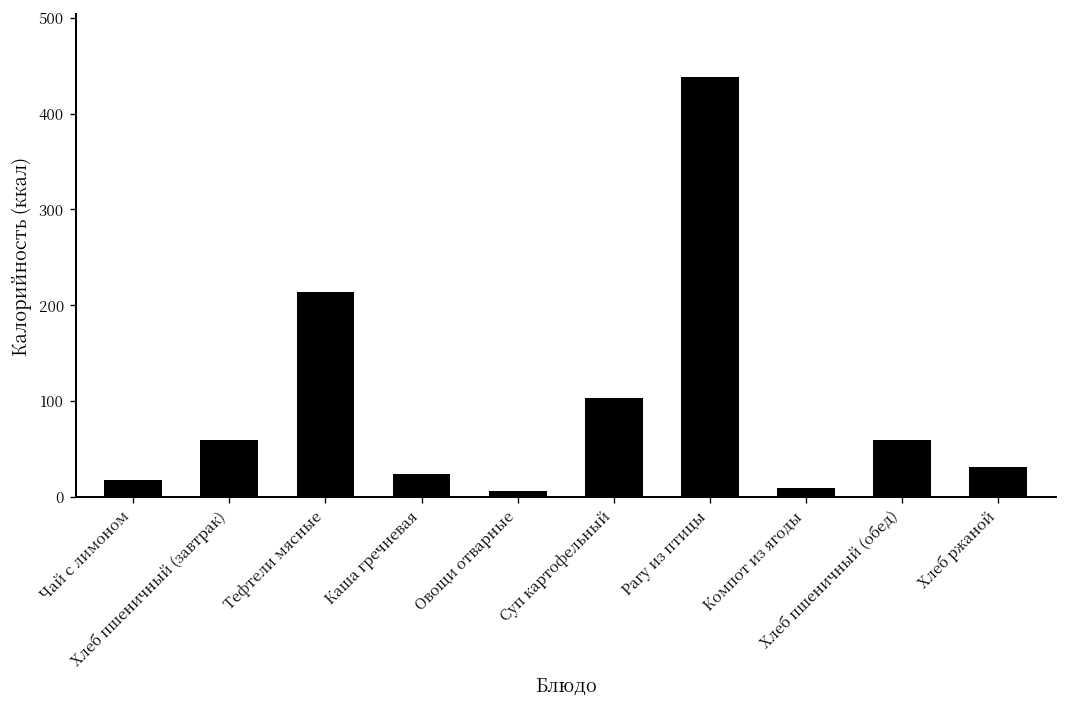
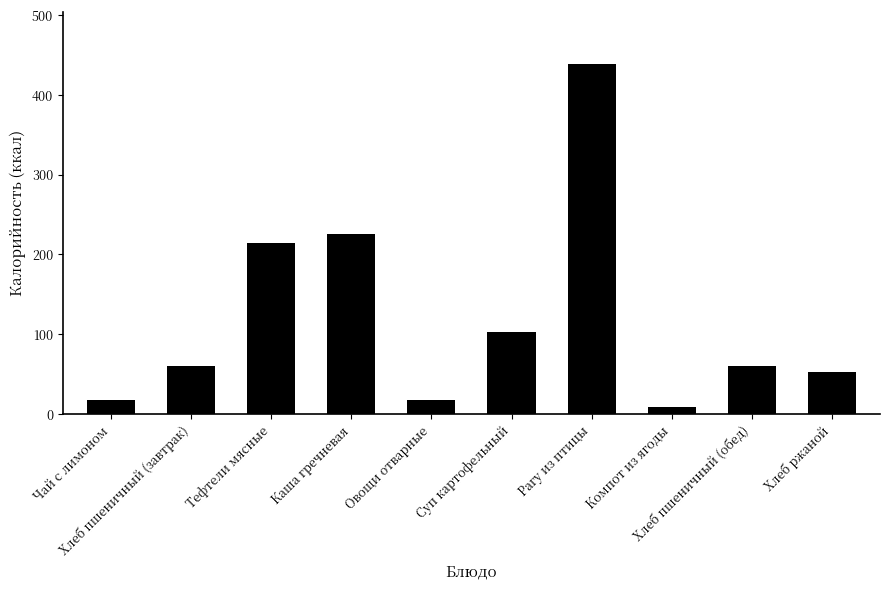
Каша гречневая: 20 -> 230
Овощи отварные: 10 -> 20
Хлеб ржаной: 30 -> 50
